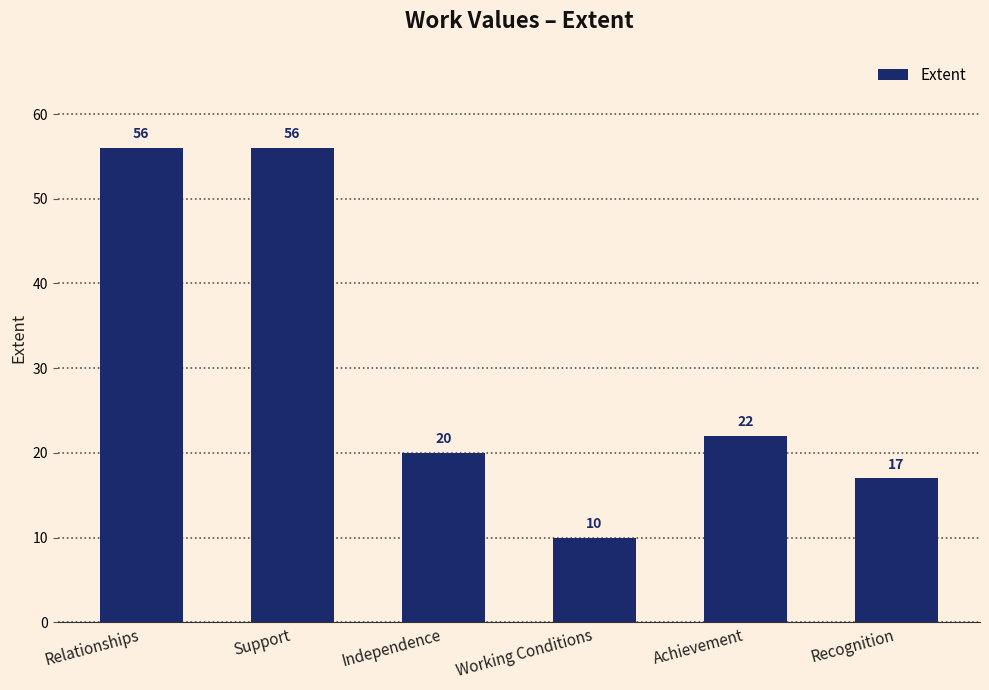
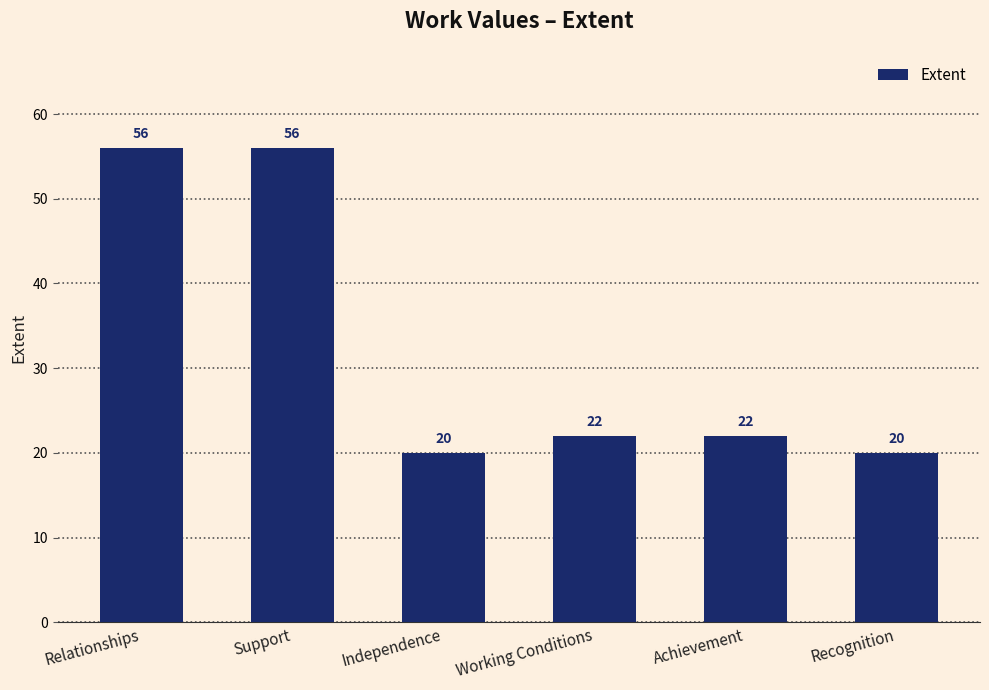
Working Conditions: 10 -> 22
Recognition: 17 -> 20
